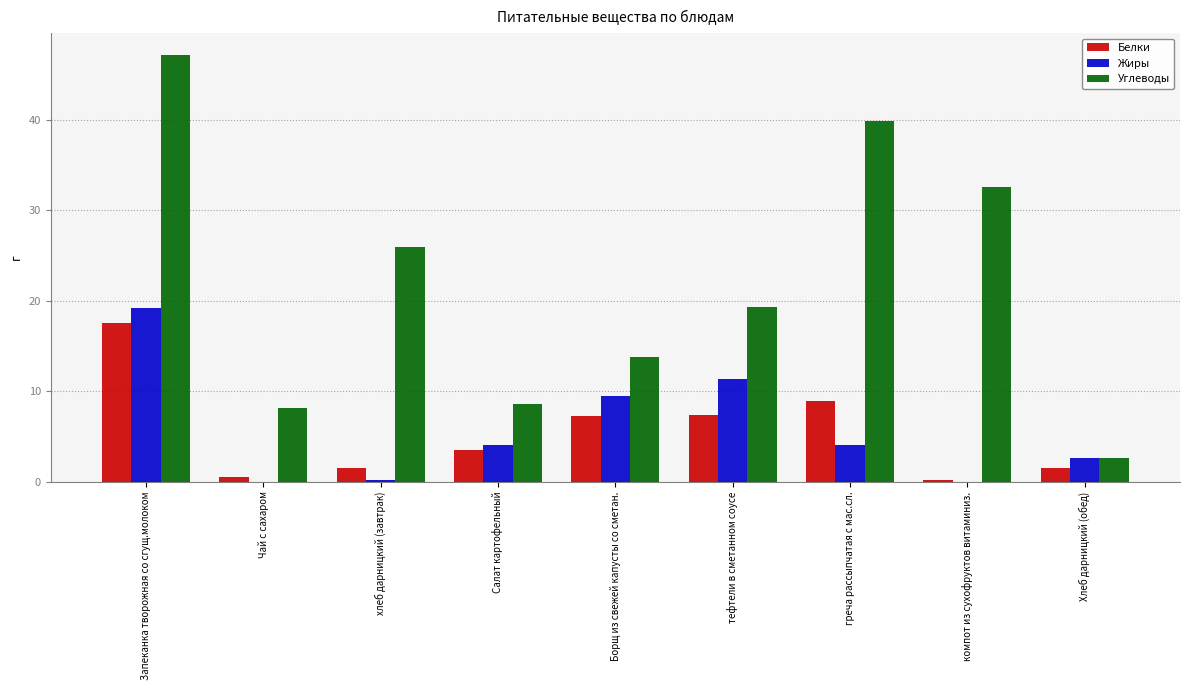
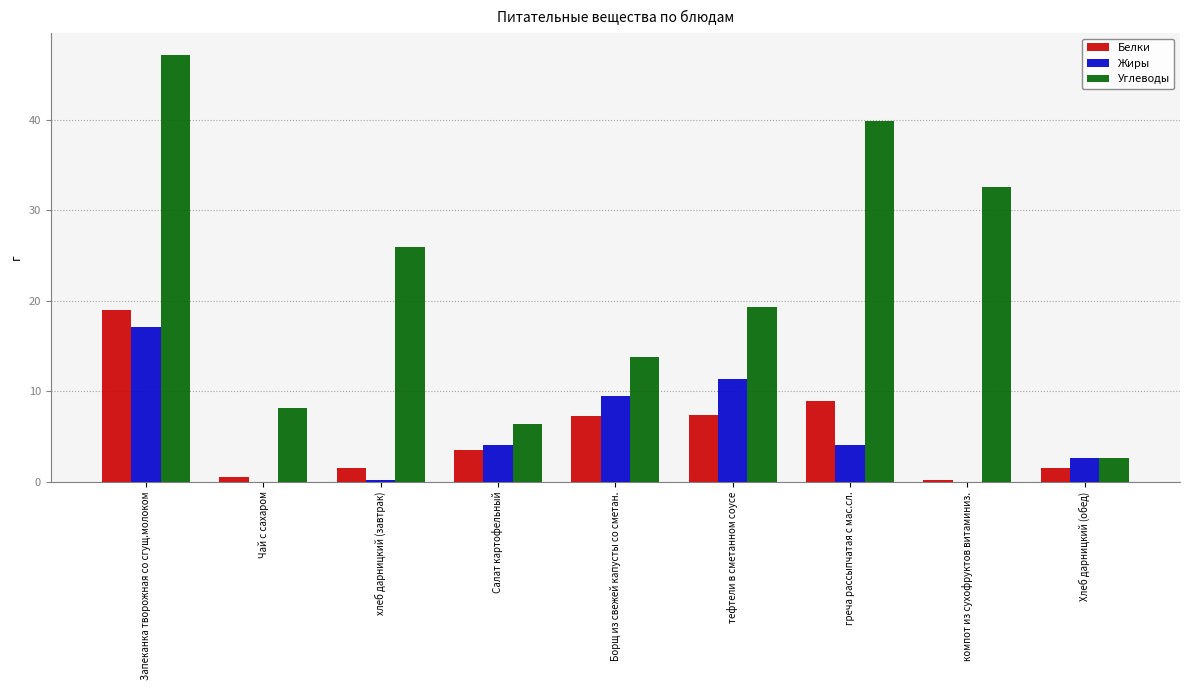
Белки, Запеканка творожная со сгущ.молоком: 18 -> 19
Жиры, Запеканка творожная со сгущ.молоком: 19 -> 17
Углеводы, Салат картофельный: 9 -> 6
